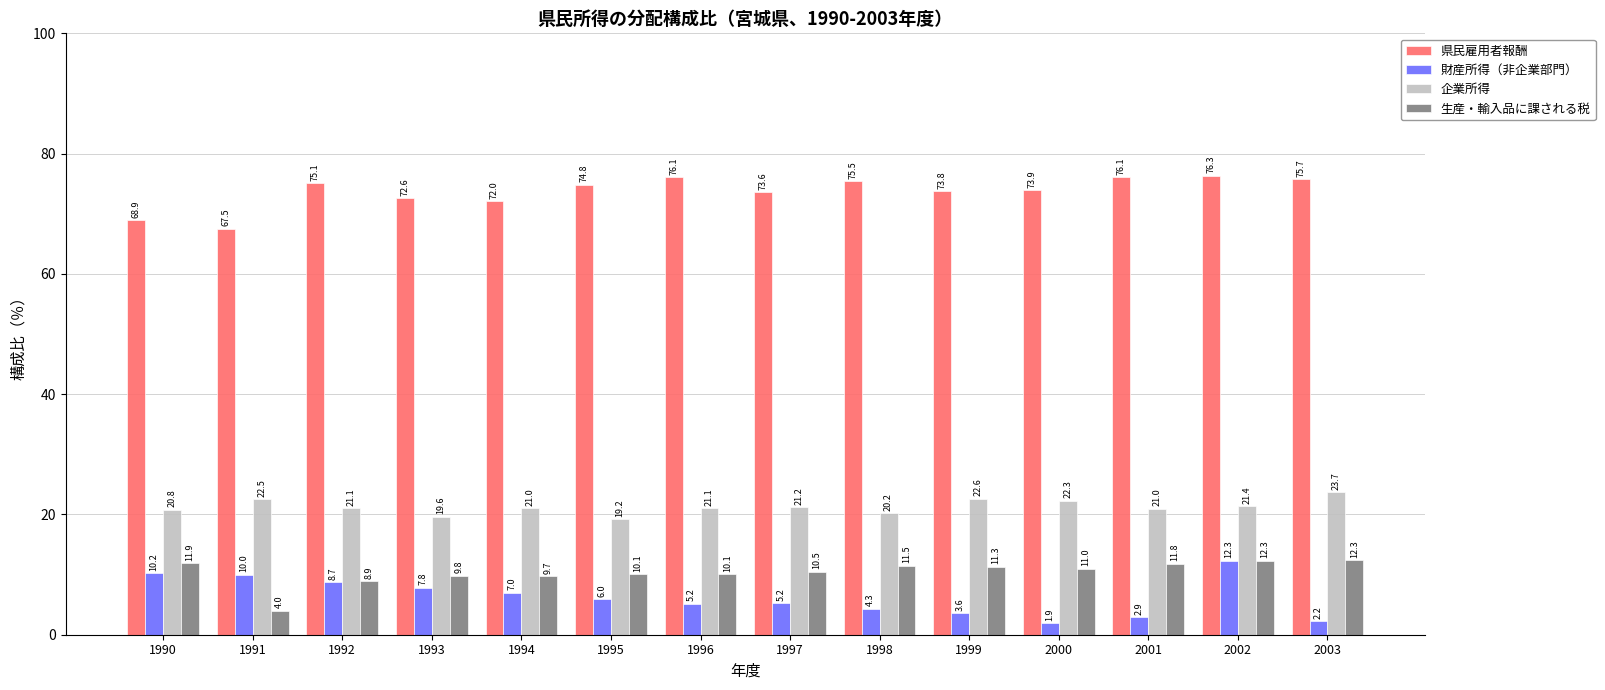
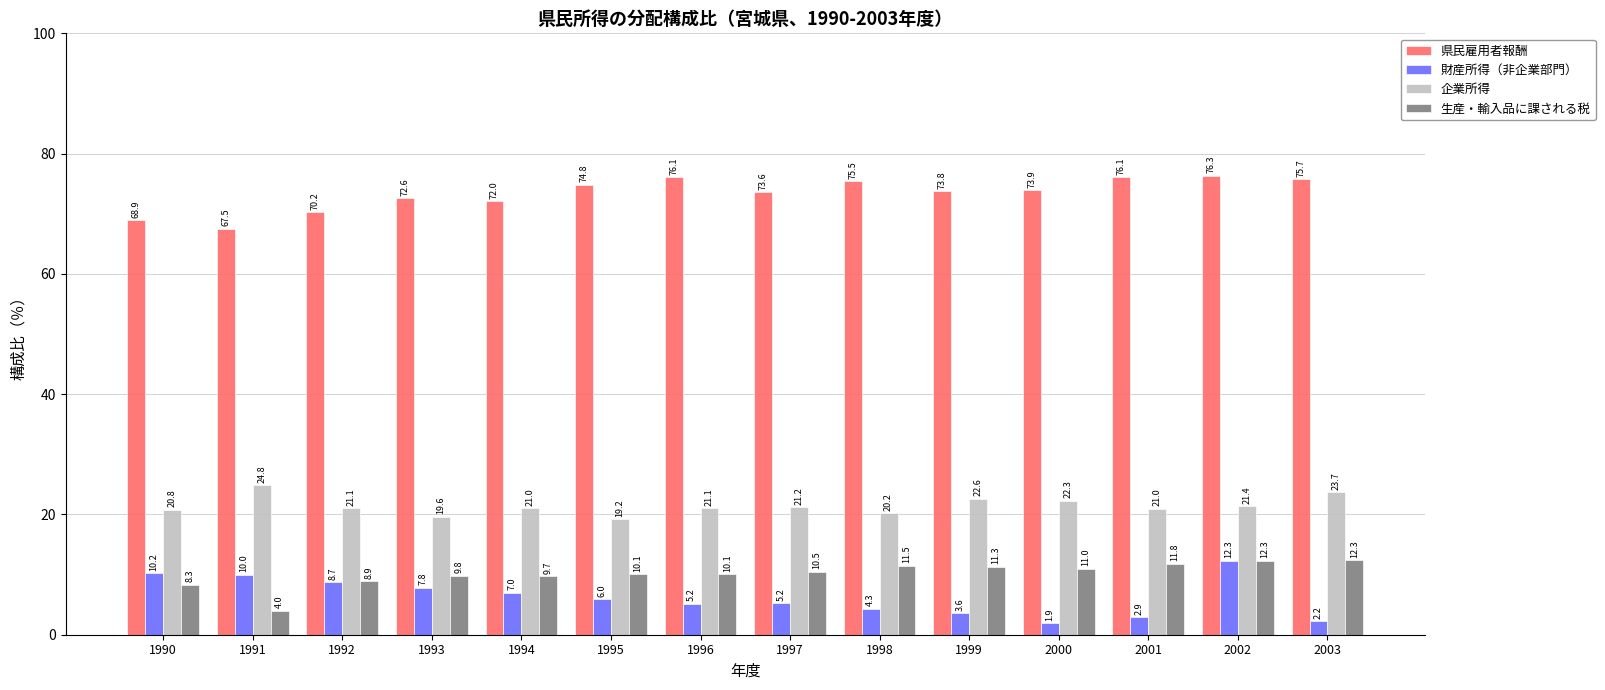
生産・輸入品に課される税, 1990: 11.9 -> 8.3
企業所得, 1991: 22.5 -> 24.8
県民雇用者報酬, 1992: 75.1 -> 70.2
